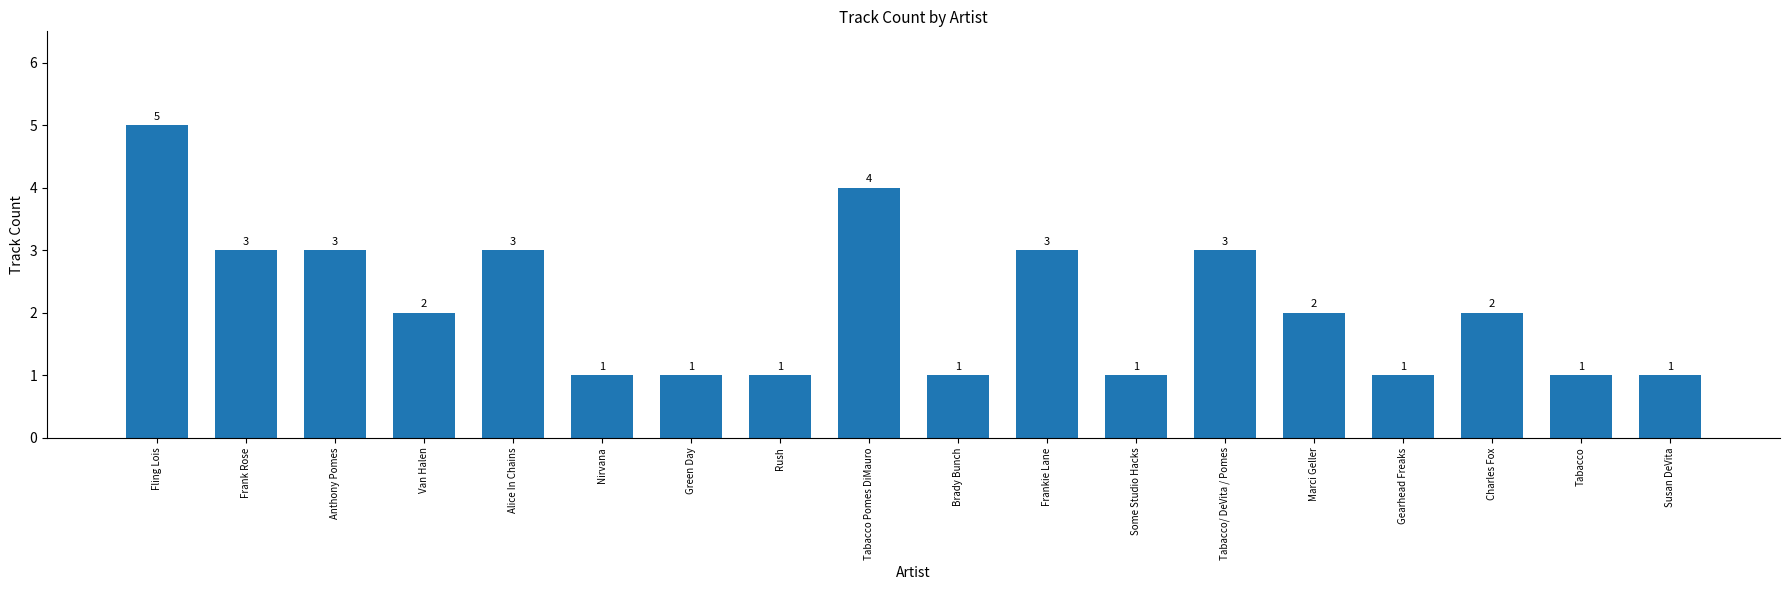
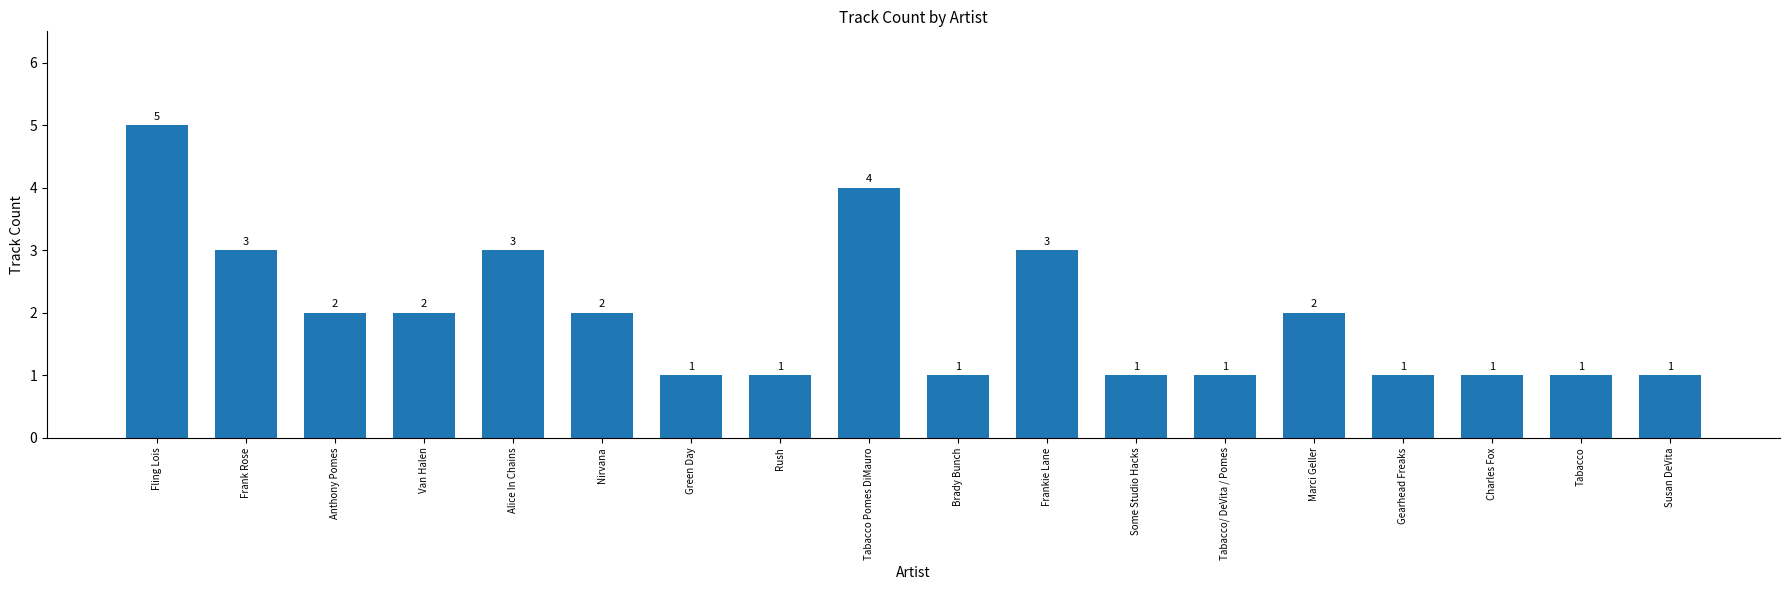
Anthony Pomes: 3 -> 2
Nirvana: 1 -> 2
Tabacco/ DeVita / Pomes: 3 -> 1
Charles Fox: 2 -> 1
